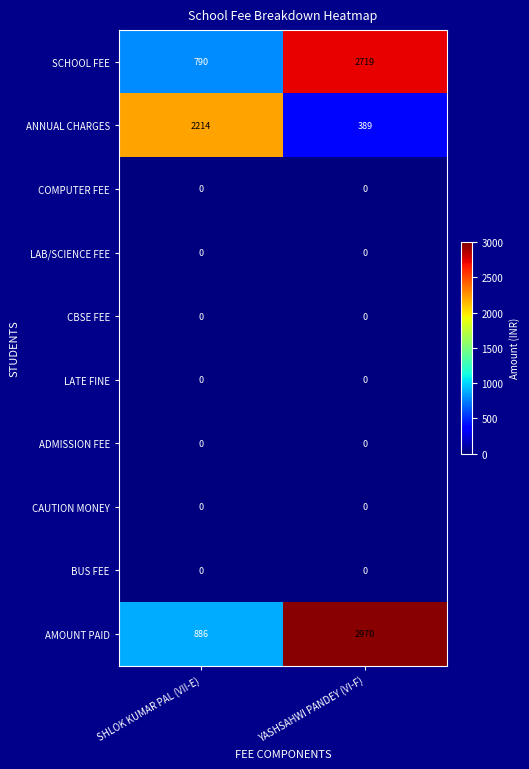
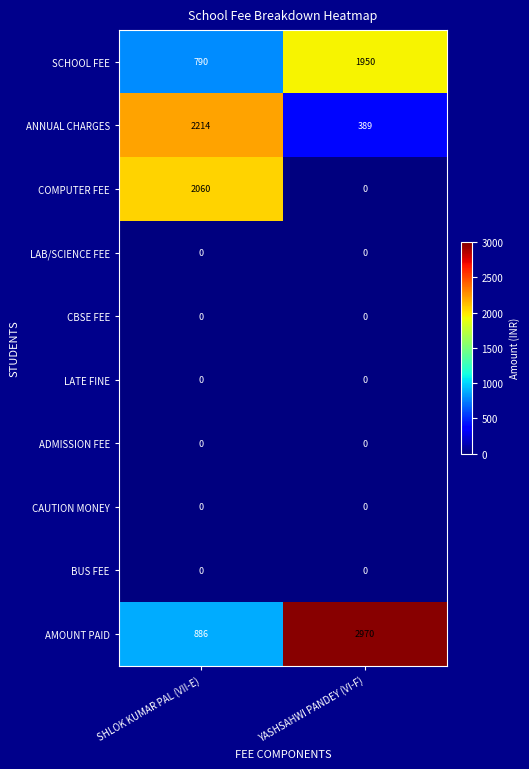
SCHOOL FEE, YASHSAHWI PANDEY (VI-F): 2719 -> 1950
COMPUTER FEE, SHLOK KUMAR PAL (VII-E): 0 -> 2060
